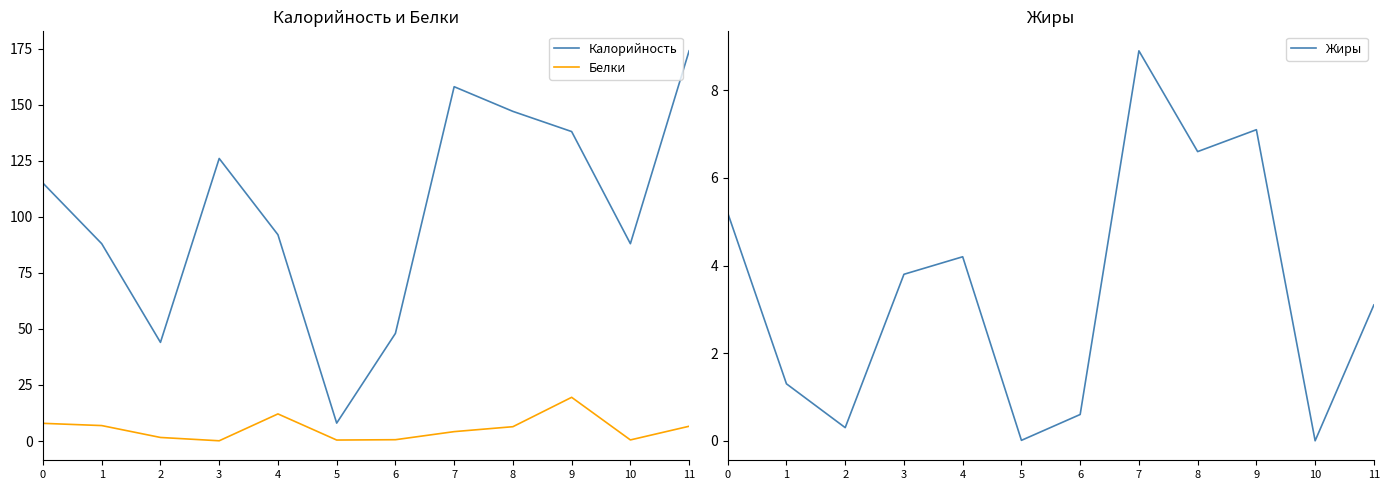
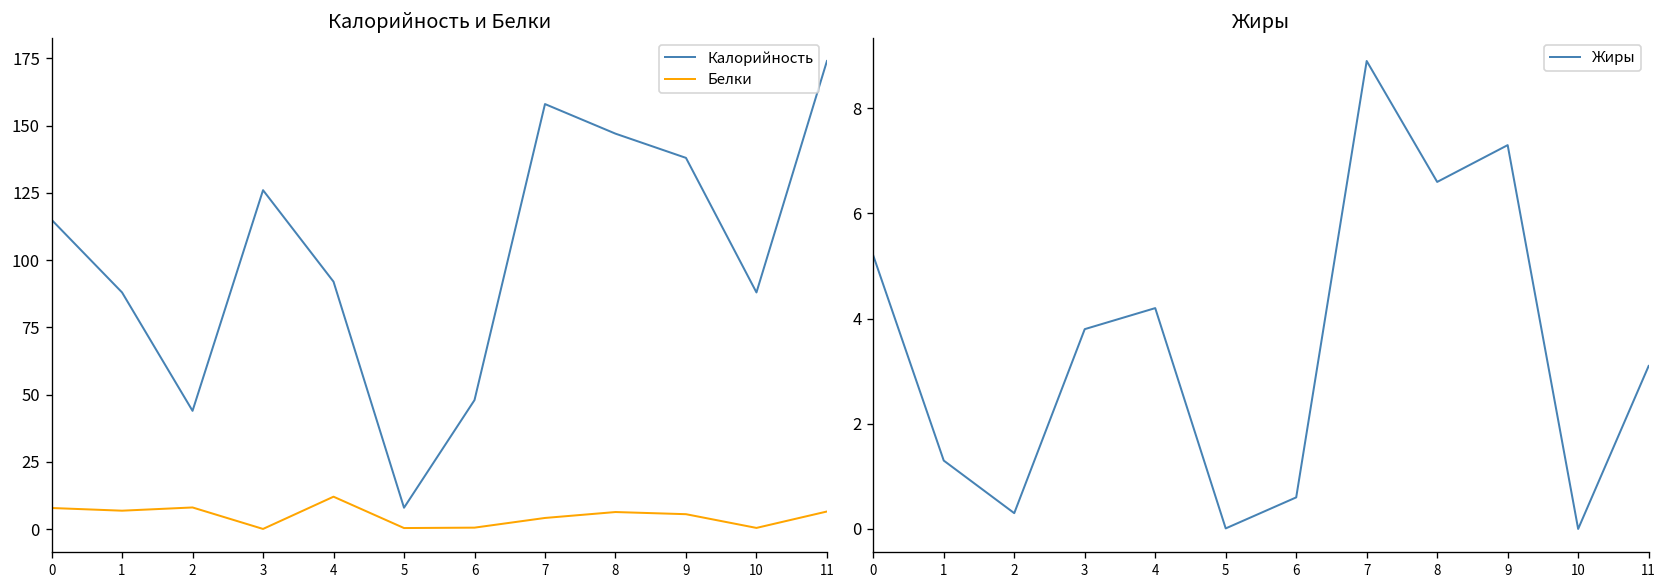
Калорийность и Белки, Белки, 2: 2 -> 8
Калорийность и Белки, Белки, 9: 20 -> 6
Жиры, 9: 7.1 -> 7.3
